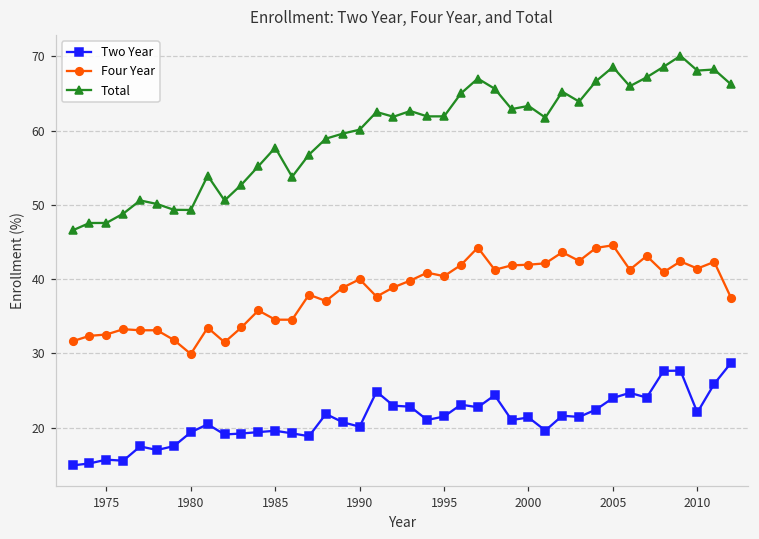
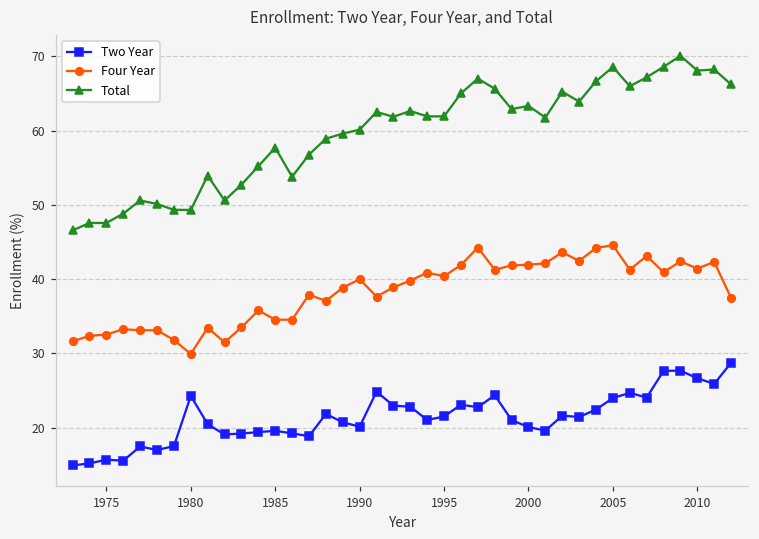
Two Year, 1980: 19 -> 24
Two Year, 2000: 21 -> 20
Two Year, 2010: 22 -> 27
